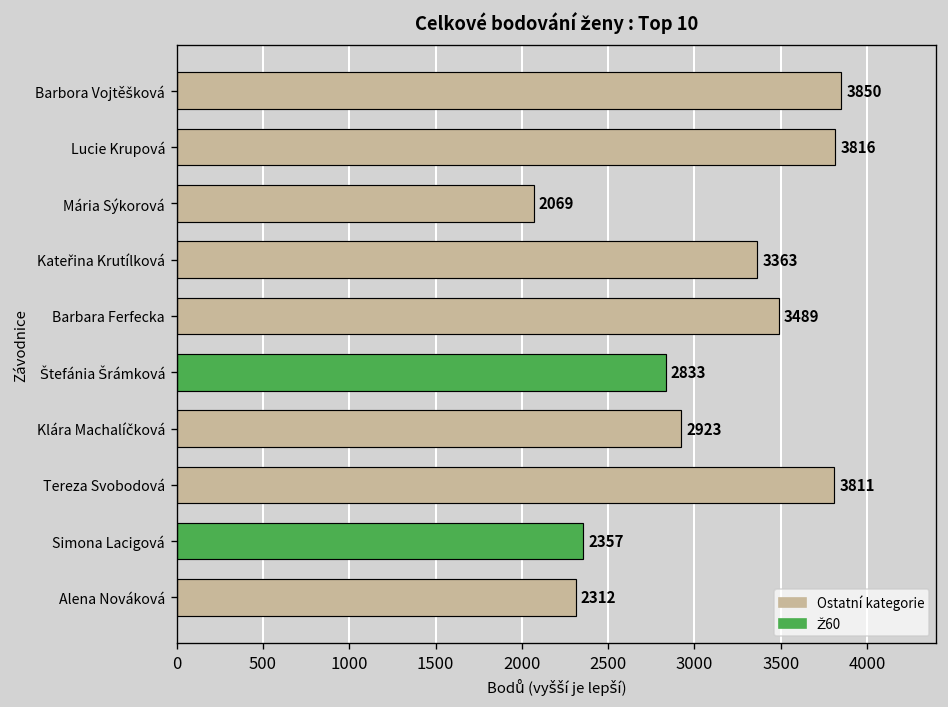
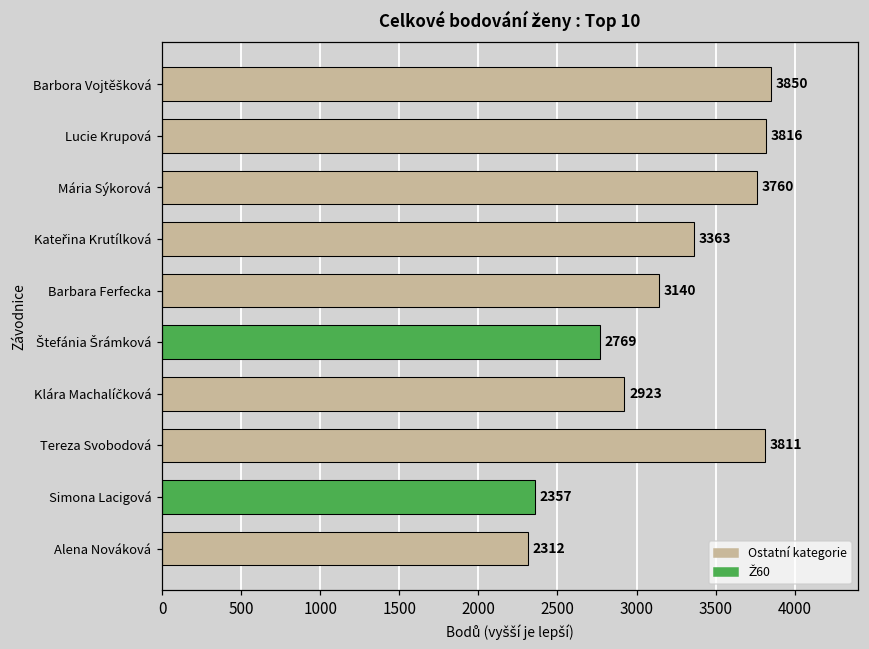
Mária Sýkorová: 2069 -> 3760
Barbara Ferfecka: 3489 -> 3140
Štefánia Šrámková: 2833 -> 2769
